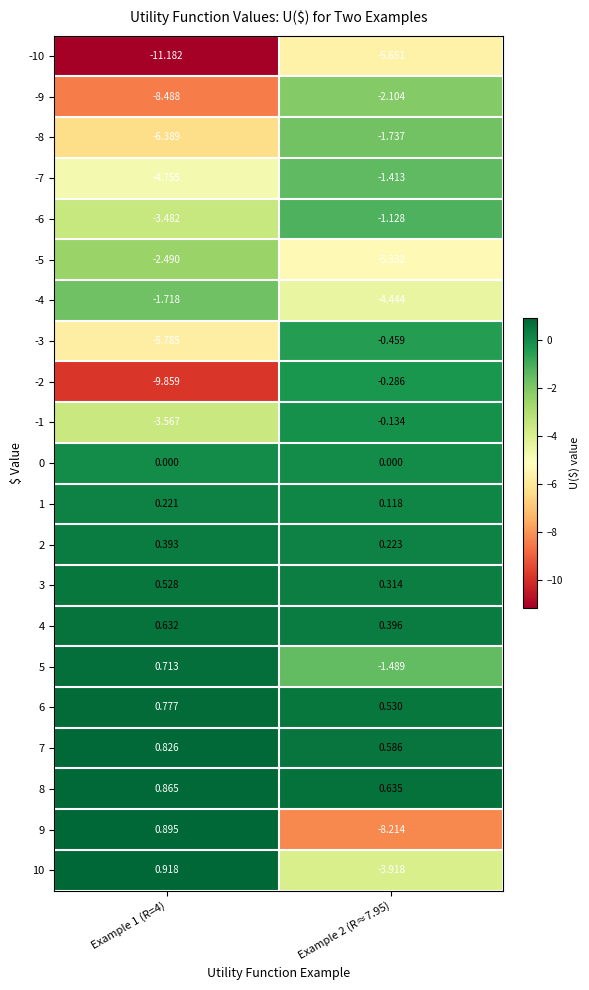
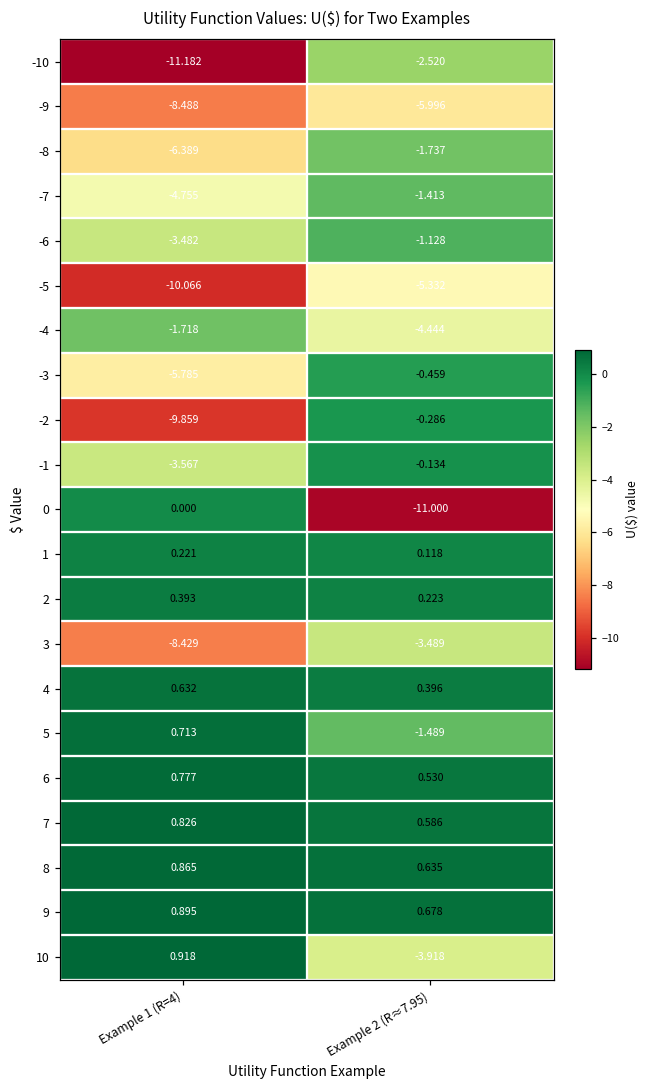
-10, Example 2 (R≈7.95): -5.651 -> -2.520
-9, Example 2 (R≈7.95): -2.104 -> -5.996
-5, Example 1 (R=4): -2.490 -> -10.066
0, Example 2 (R≈7.95): 0.000 -> -11.000
3, Example 1 (R=4): 0.528 -> -8.429
3, Example 2 (R≈7.95): 0.314 -> -3.489
9, Example 2 (R≈7.95): -8.214 -> 0.678
